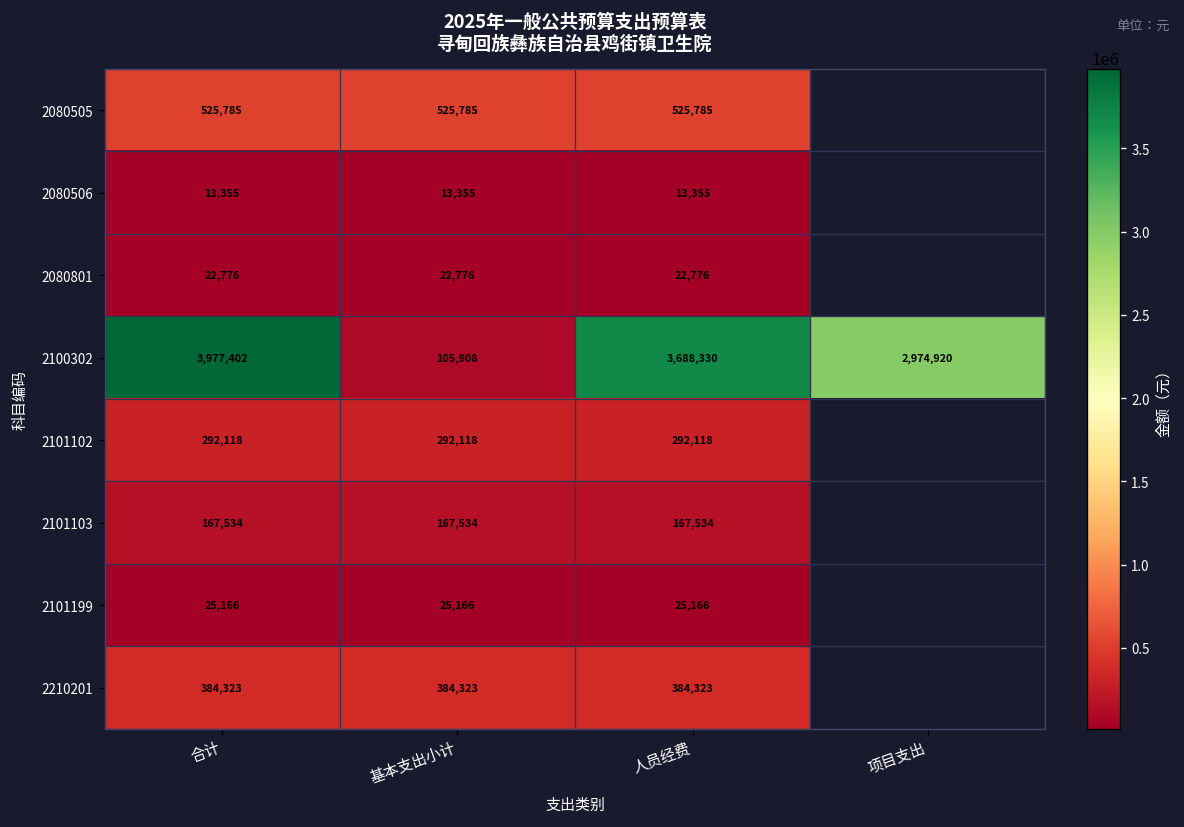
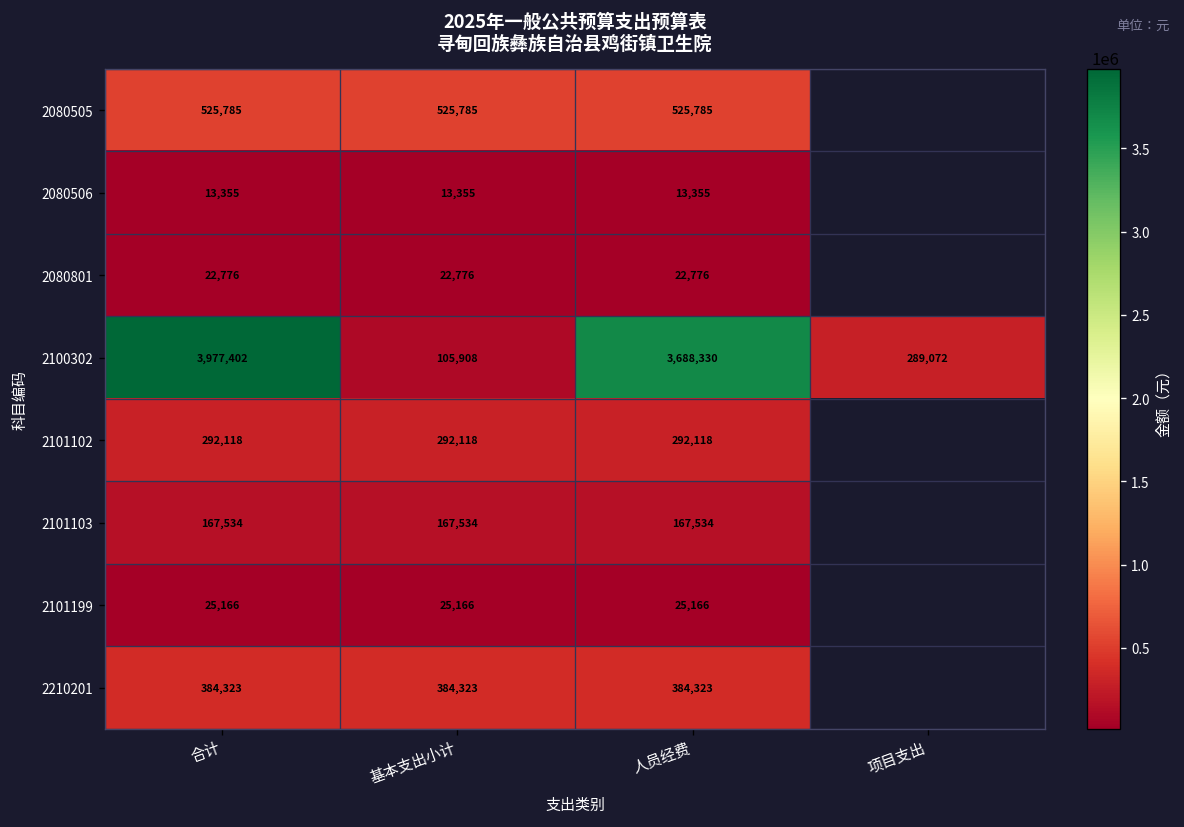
2100302, 项目支出: 2,974,920 -> 289,072
